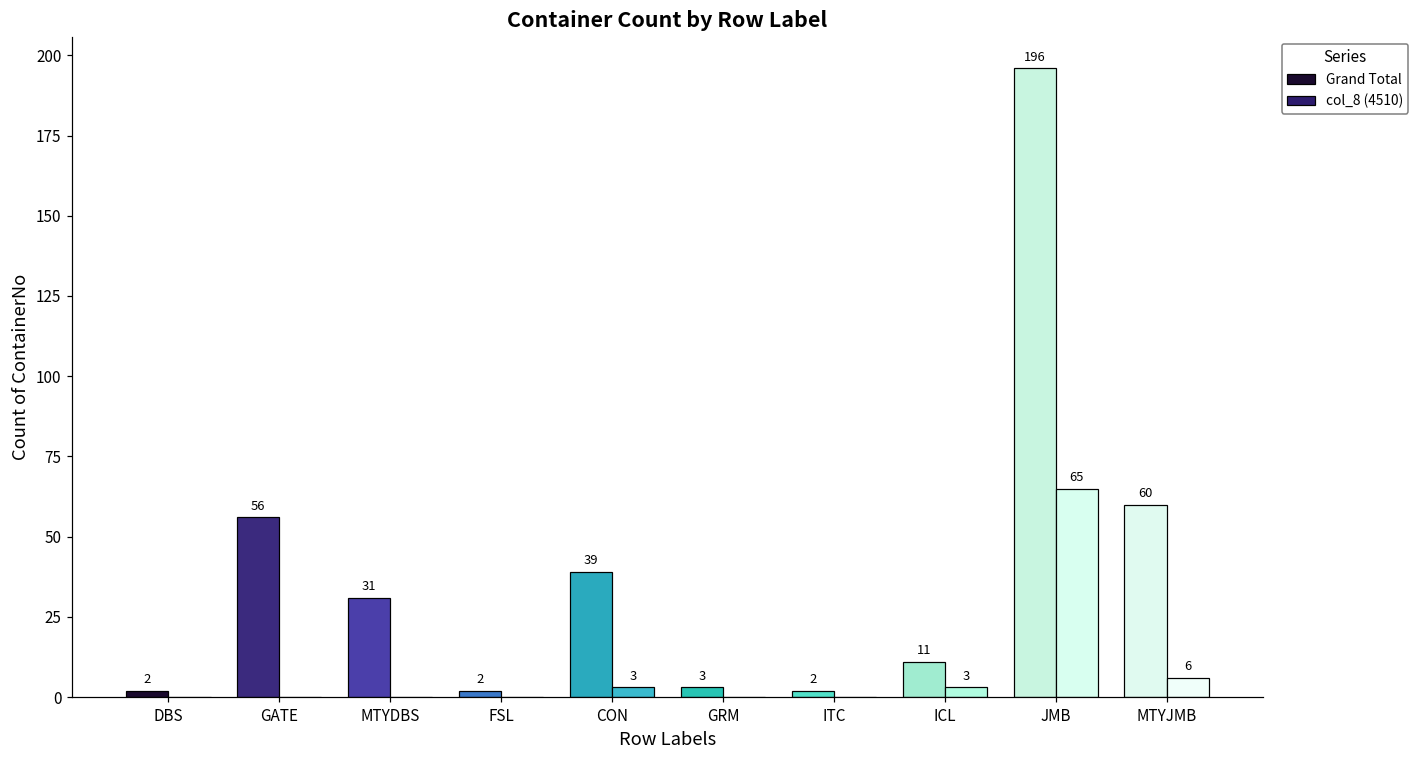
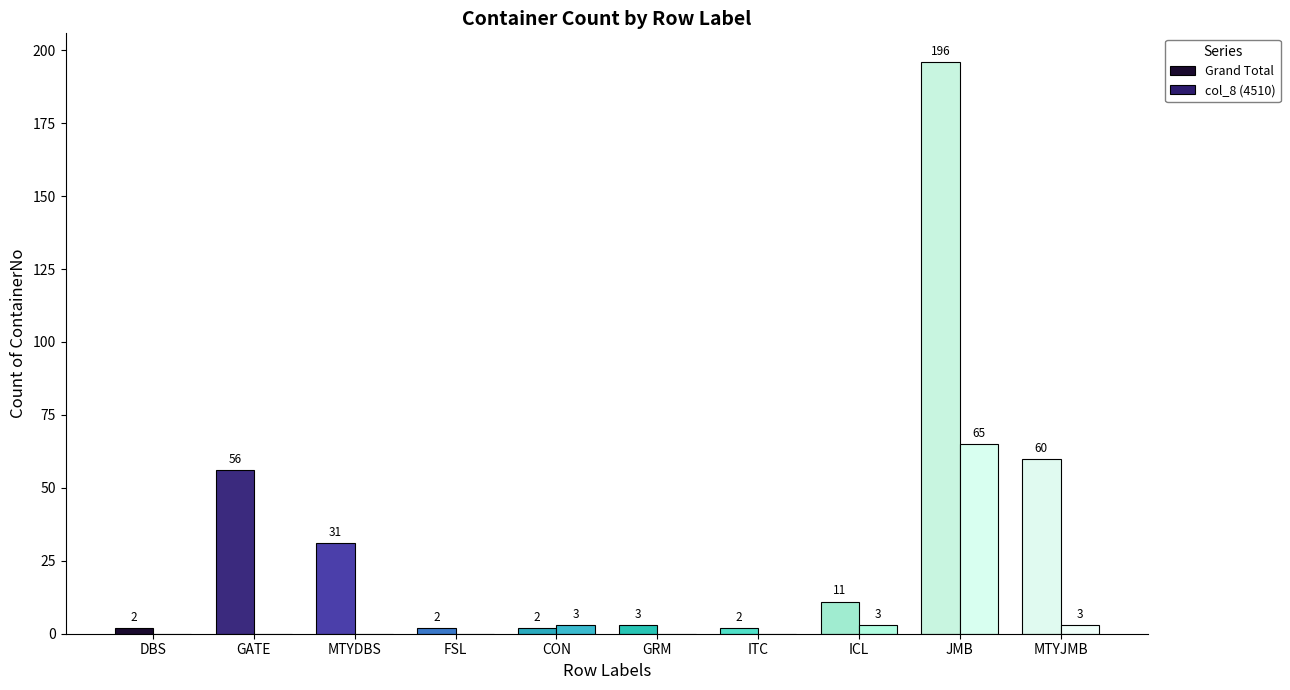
Grand Total, CON: 39 -> 2
col_8 (4510), MTYJMB: 6 -> 3
